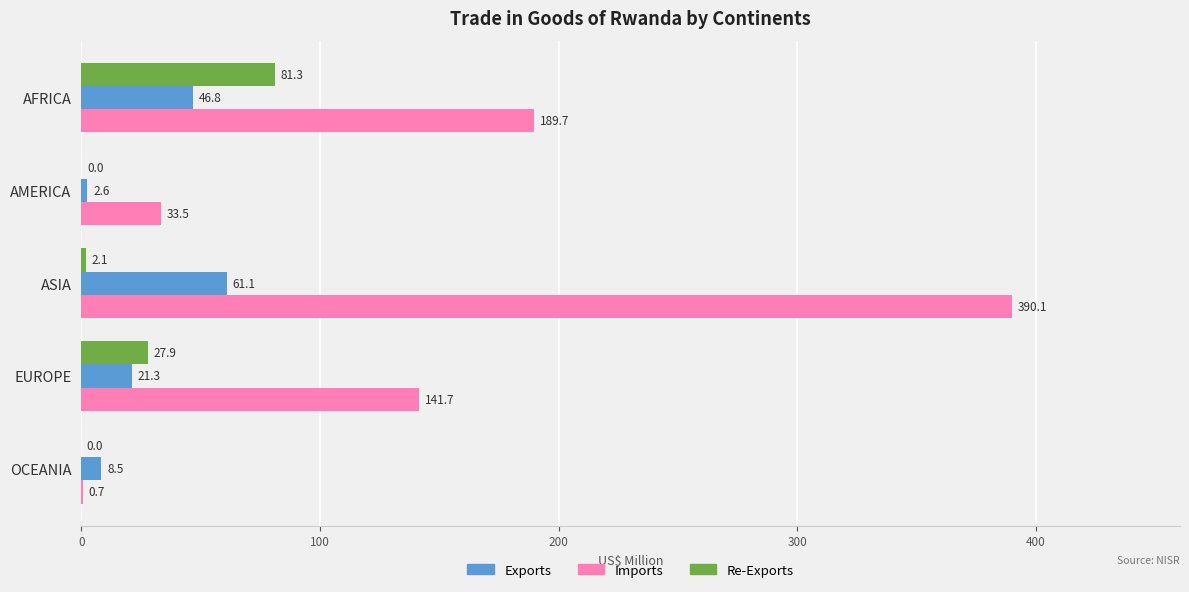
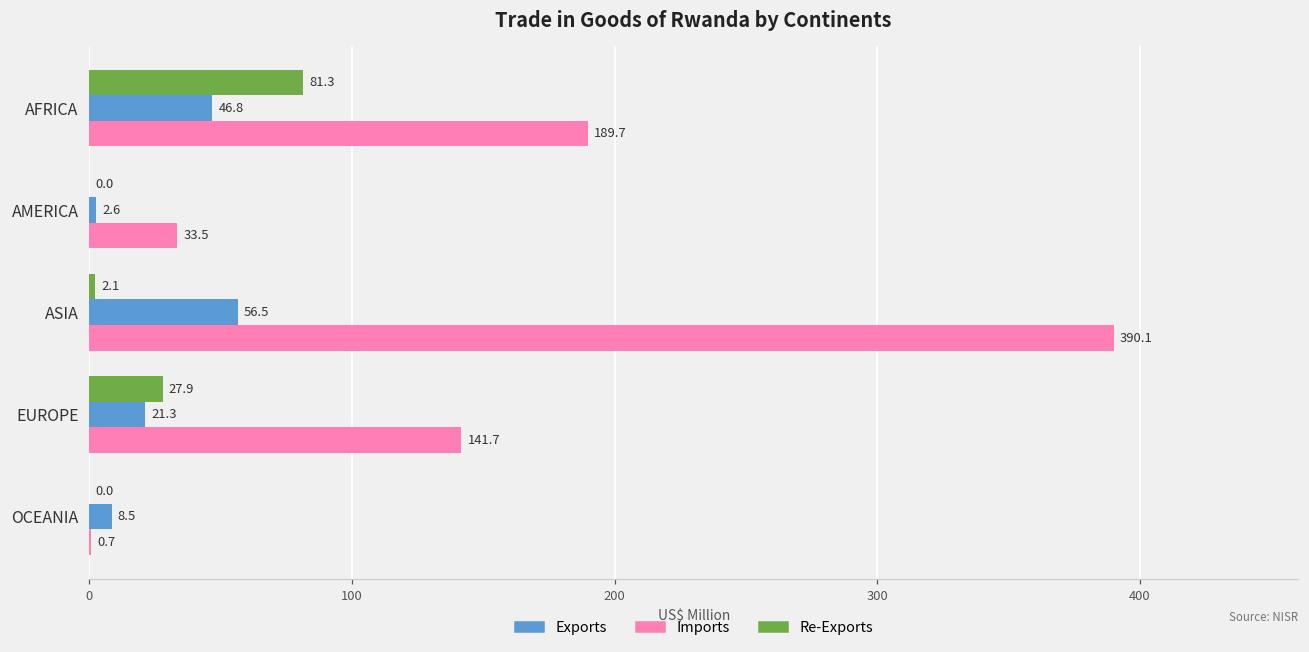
Exports, ASIA: 61.1 -> 56.5
